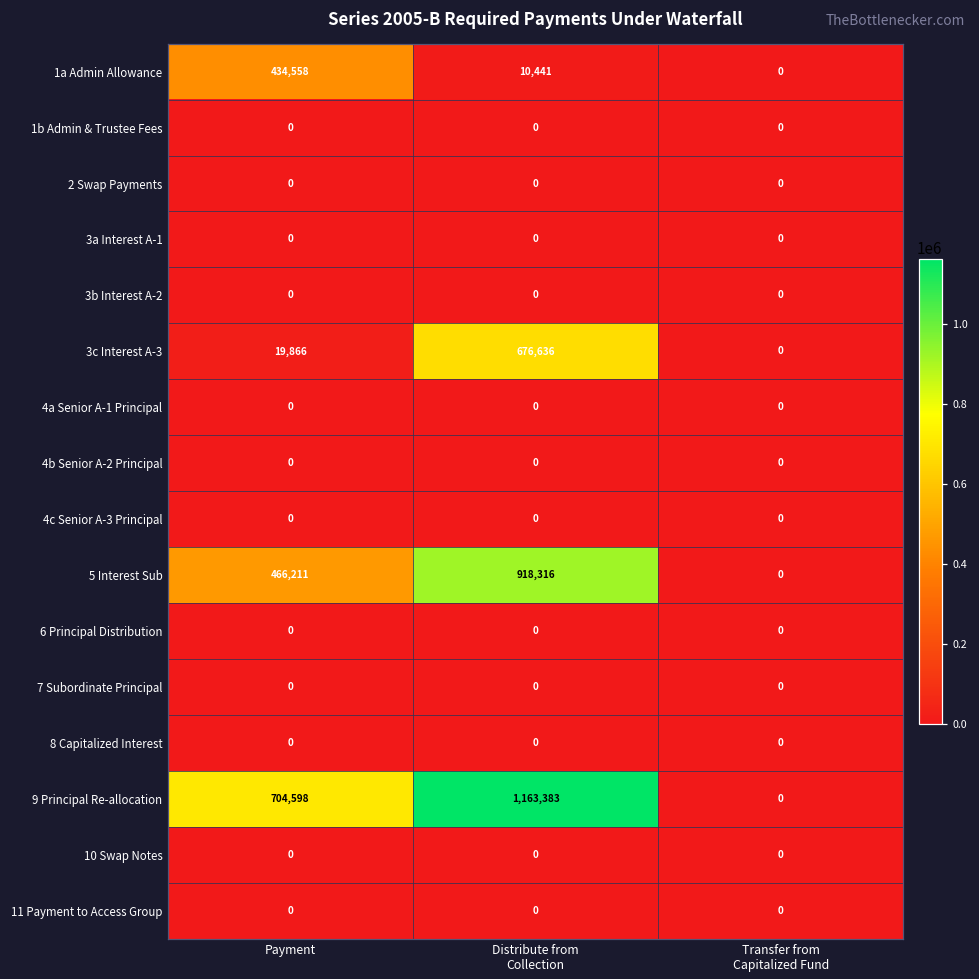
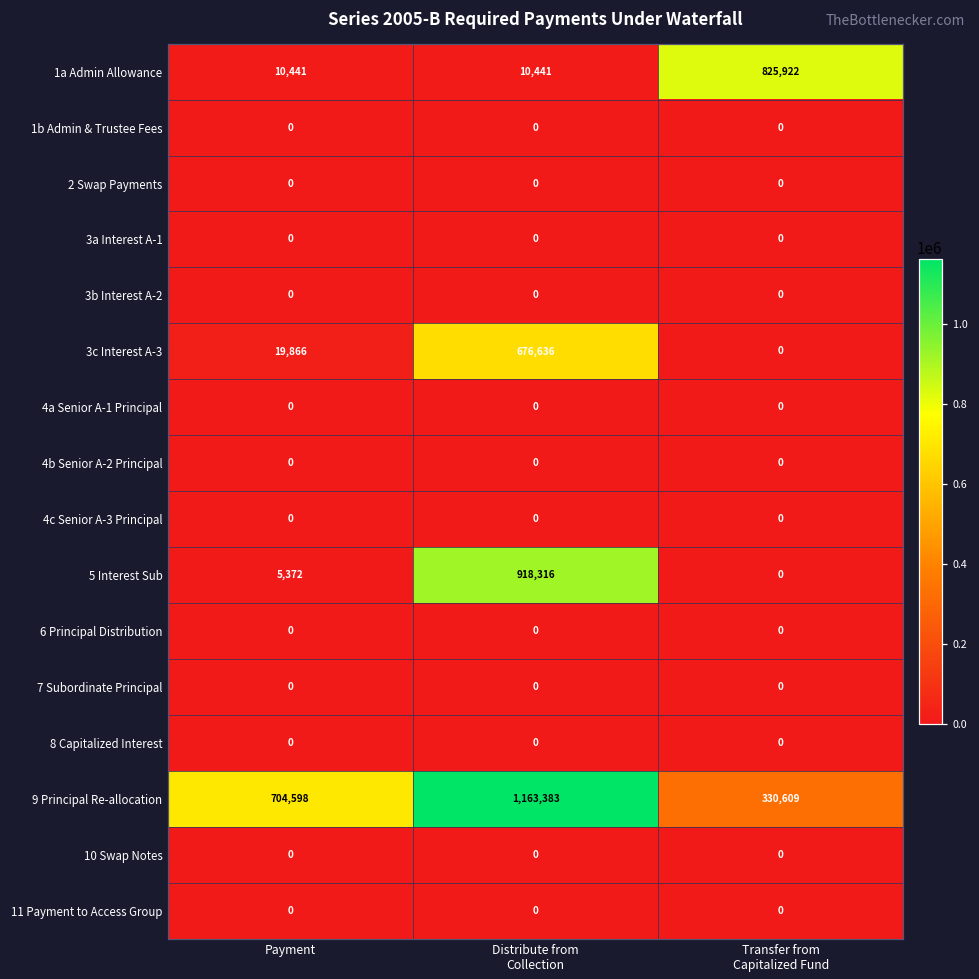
1a Admin Allowance, Payment: 434,558 -> 10,441
1a Admin Allowance, Transfer from Capitalized Fund: 0 -> 825,922
5 Interest Sub, Payment: 466,211 -> 5,372
9 Principal Re-allocation, Transfer from Capitalized Fund: 0 -> 330,609
